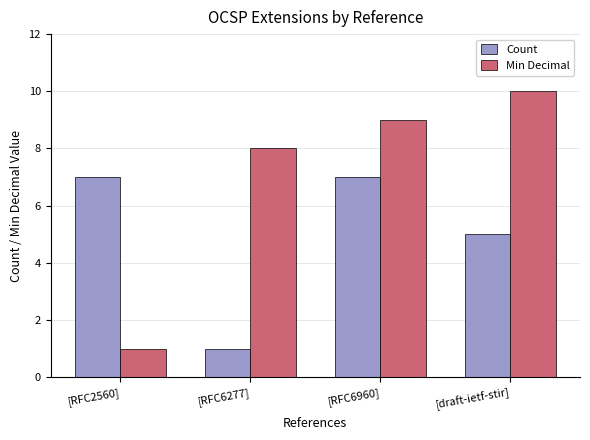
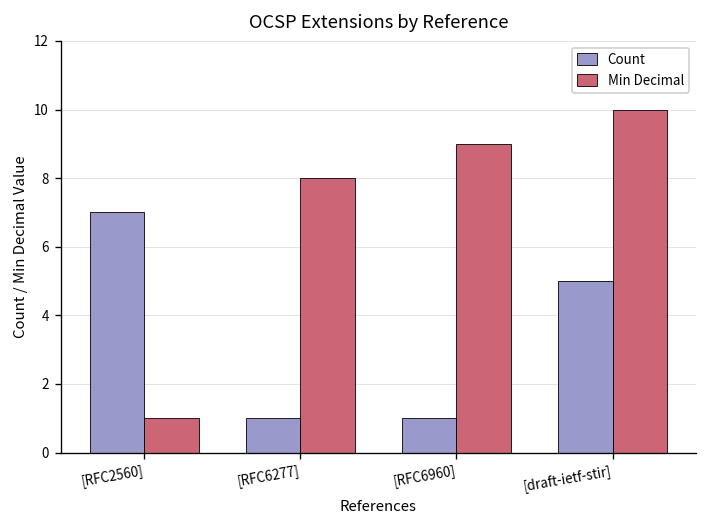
Count, [RFC6960]: 7 -> 1
